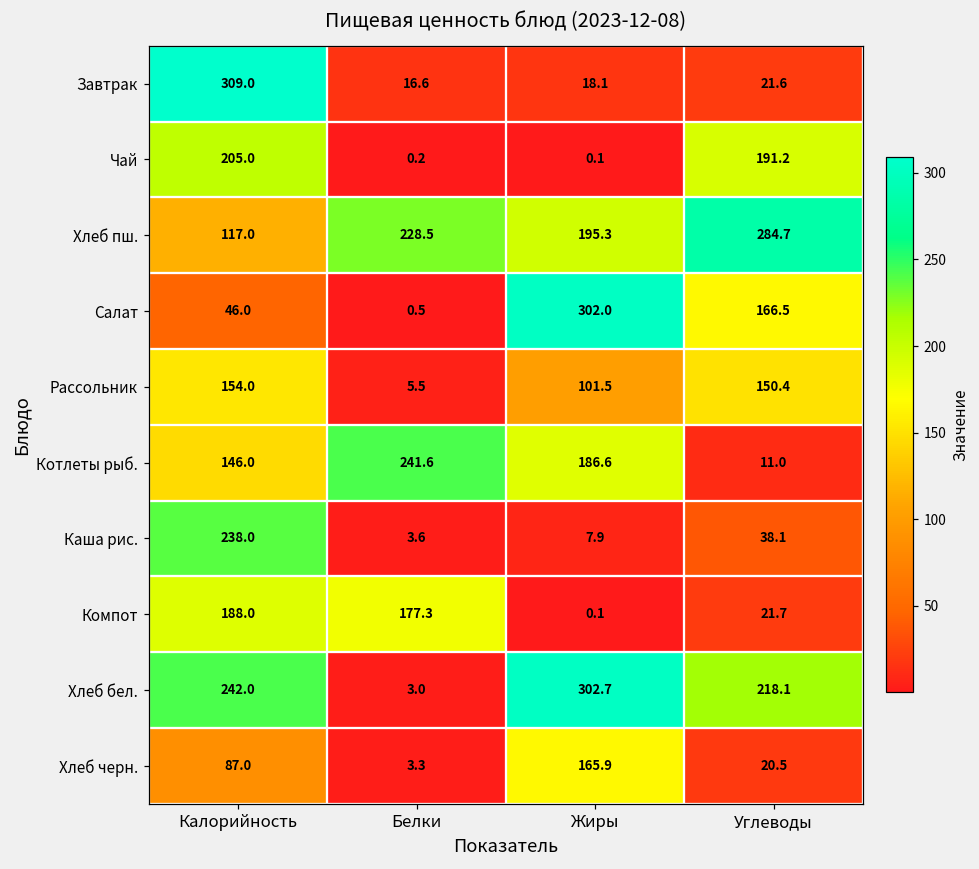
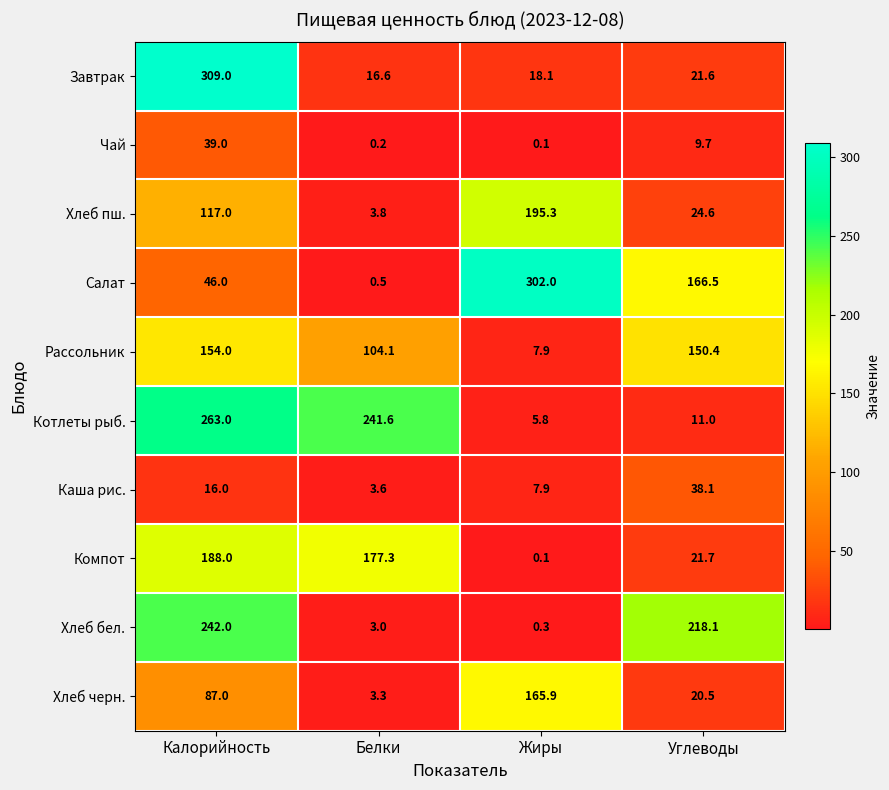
Чай, Калорийность: 205.0 -> 39.0
Чай, Углеводы: 191.2 -> 9.7
Хлеб пш., Белки: 228.5 -> 3.8
Хлеб пш., Углеводы: 284.7 -> 24.6
Рассольник, Белки: 5.5 -> 104.1
Рассольник, Жиры: 101.5 -> 7.9
Котлеты рыб., Калорийность: 146.0 -> 263.0
Котлеты рыб., Жиры: 186.6 -> 5.8
Каша рис., Калорийность: 238.0 -> 16.0
Хлеб бел., Жиры: 302.7 -> 0.3
